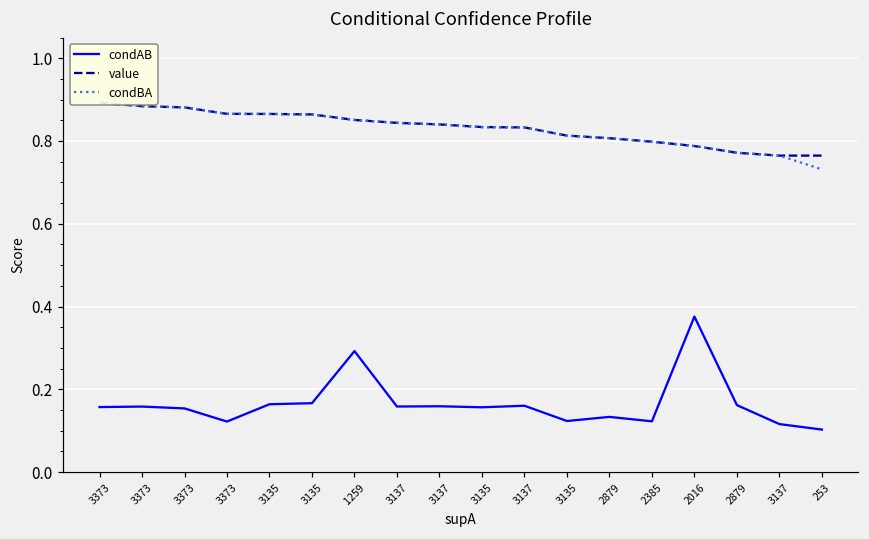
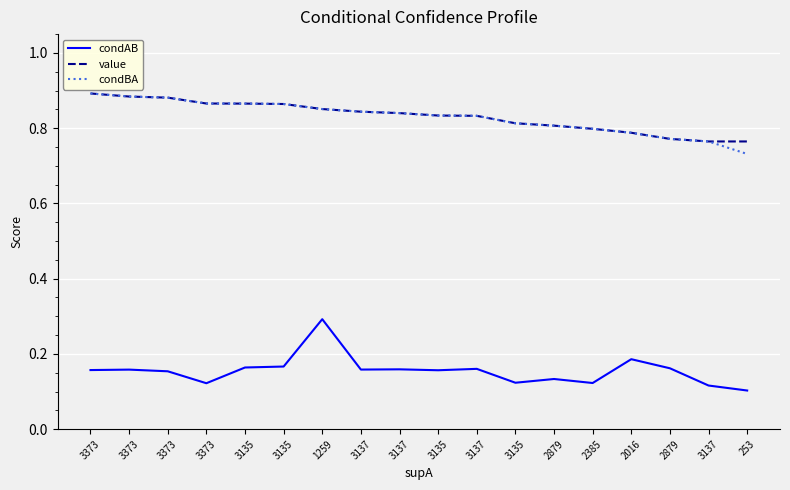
condAB, 2016: 0.38 -> 0.19
